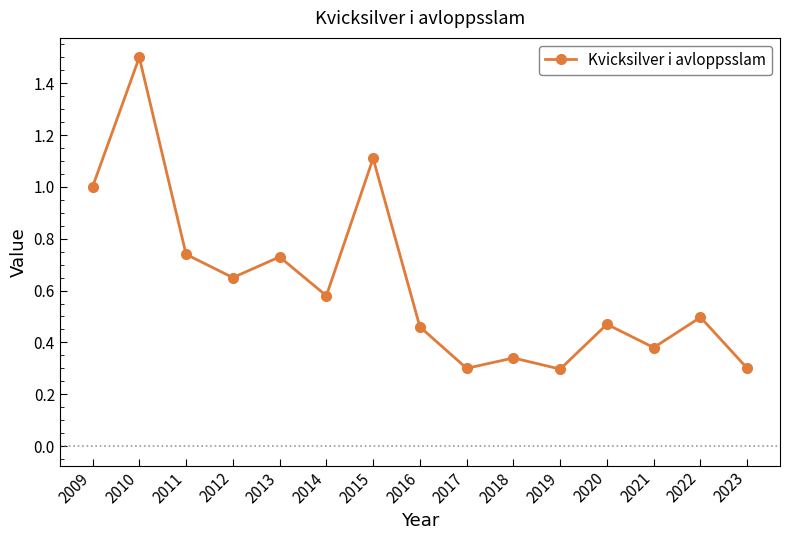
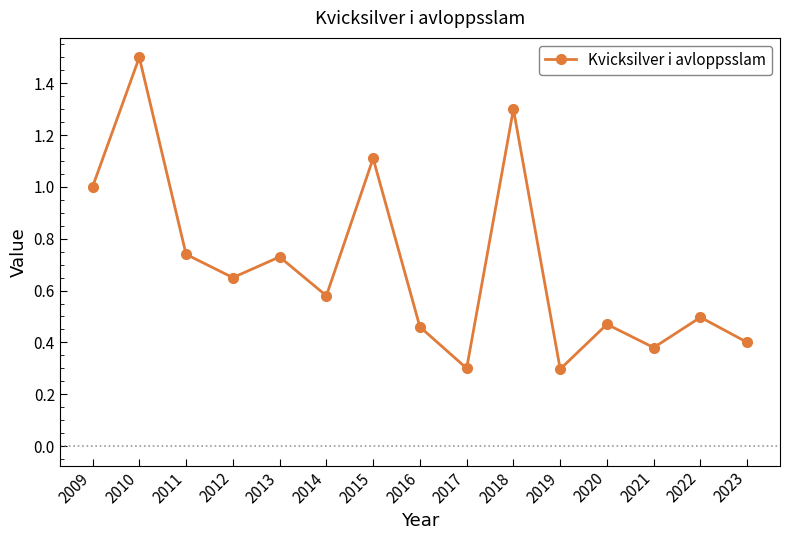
2018: 0.34 -> 1.30
2023: 0.3 -> 0.4
